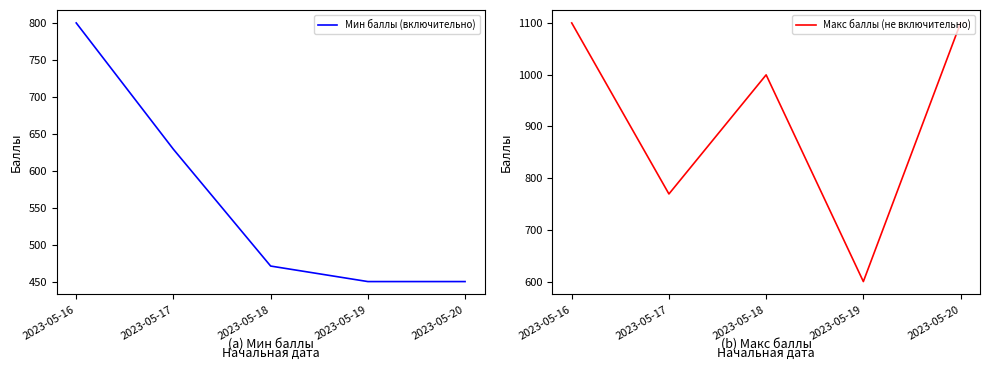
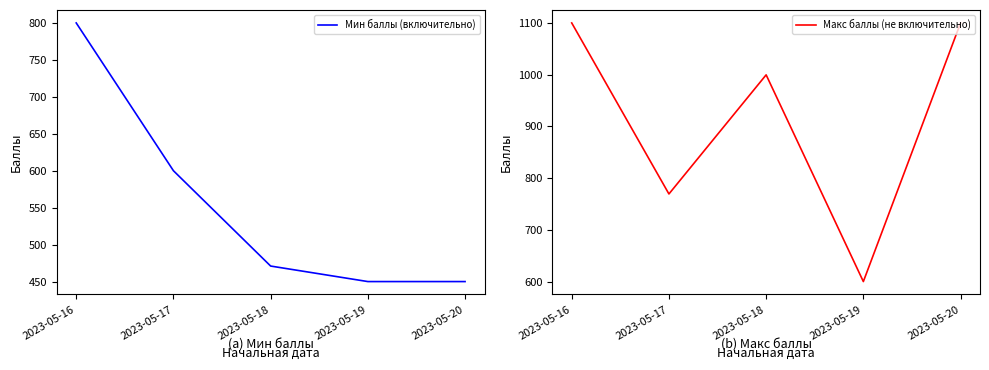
(a) Мин баллы, 2023-05-17: 630 -> 600
